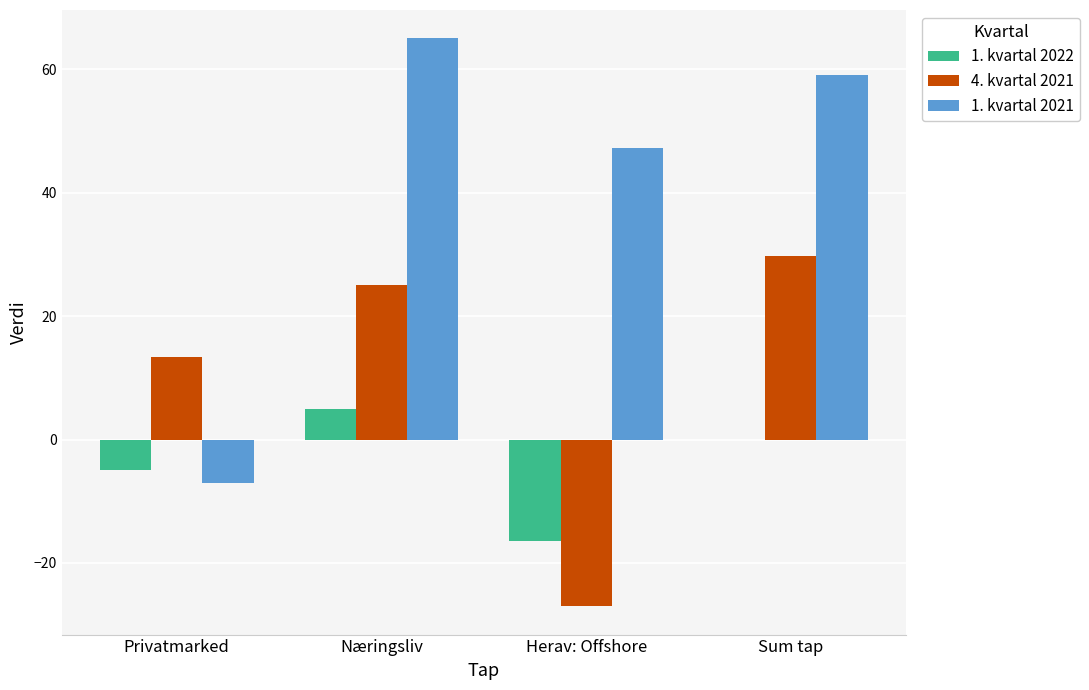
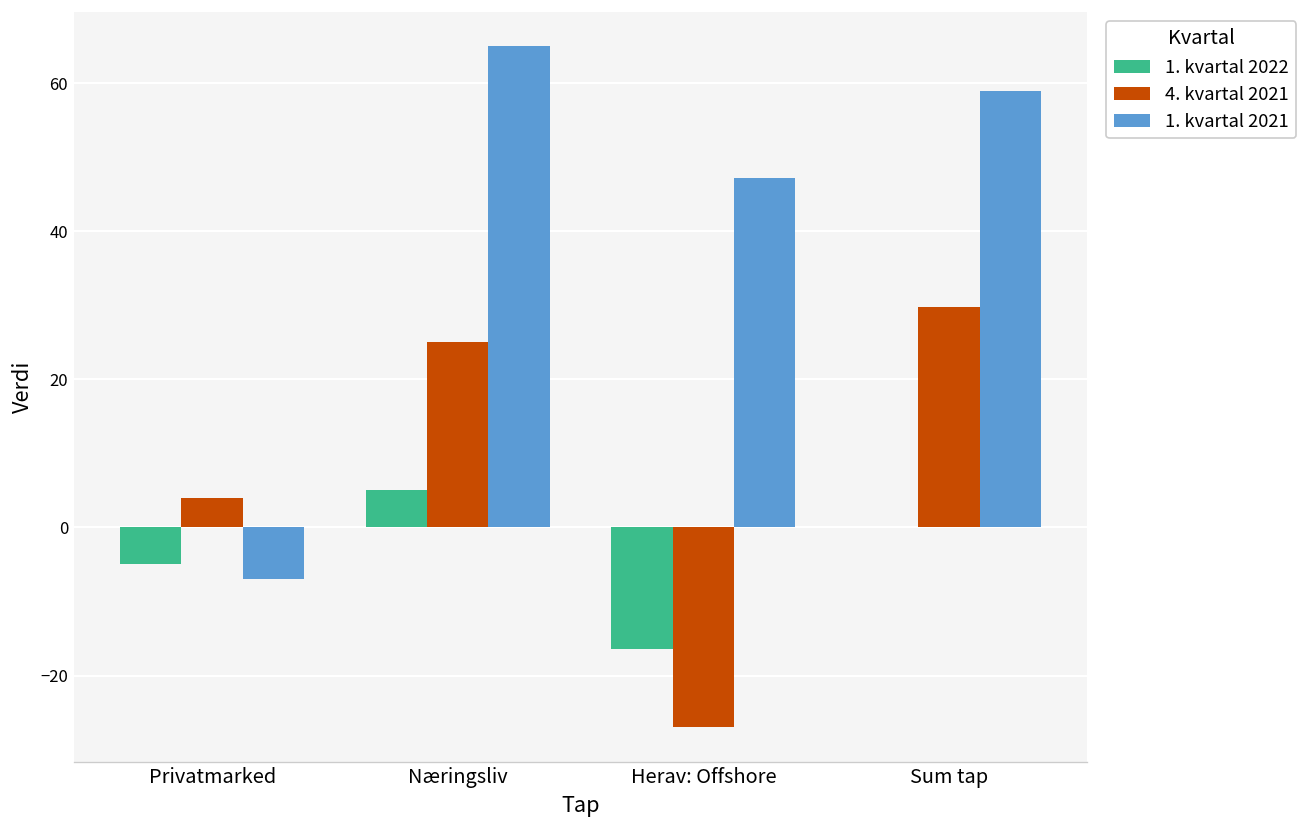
4. kvartal 2021, Privatmarked: 13 -> 4
